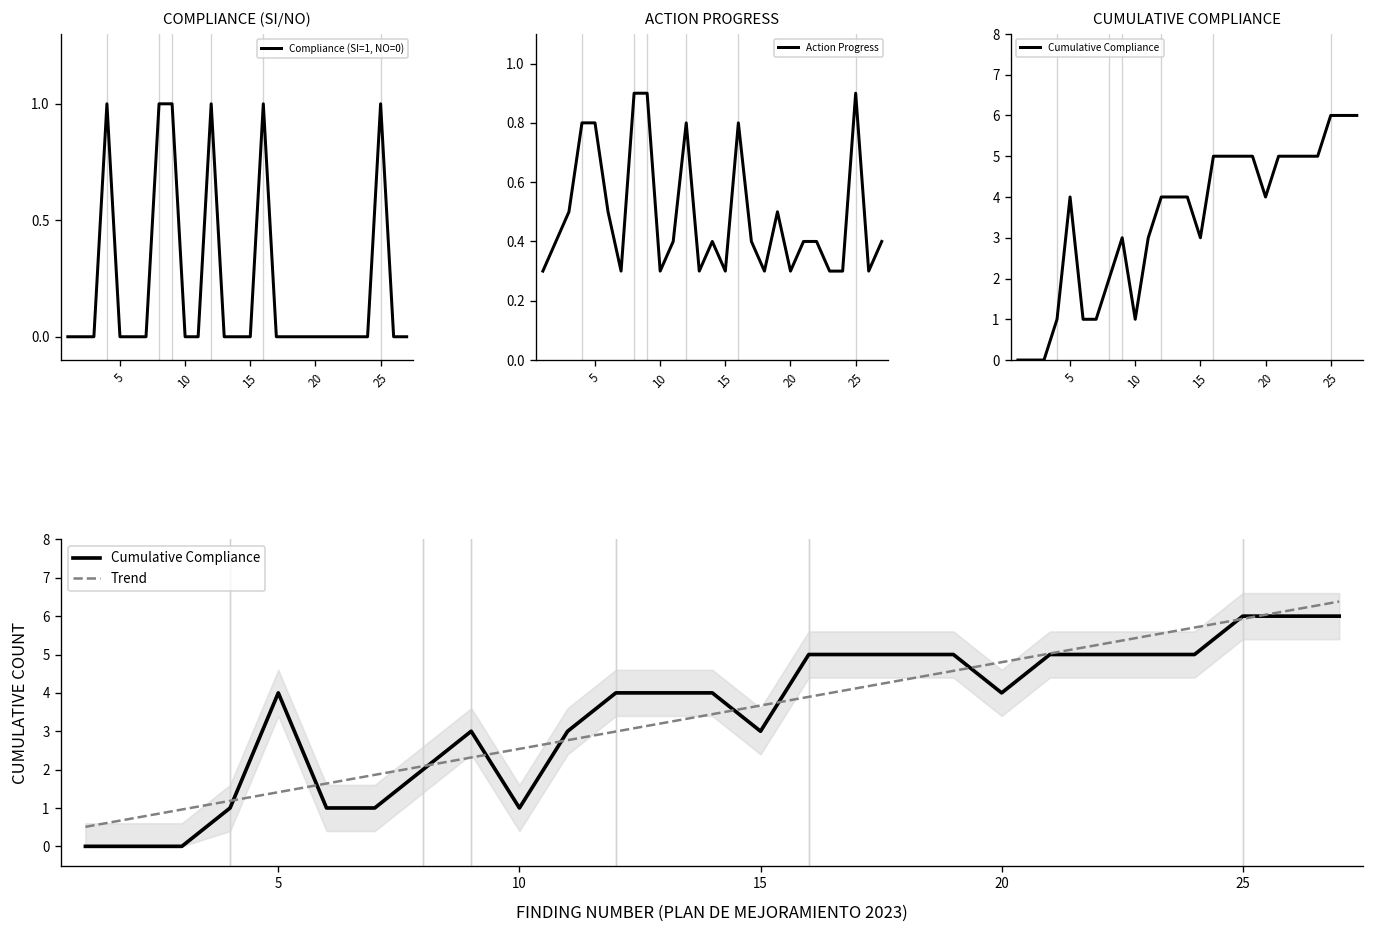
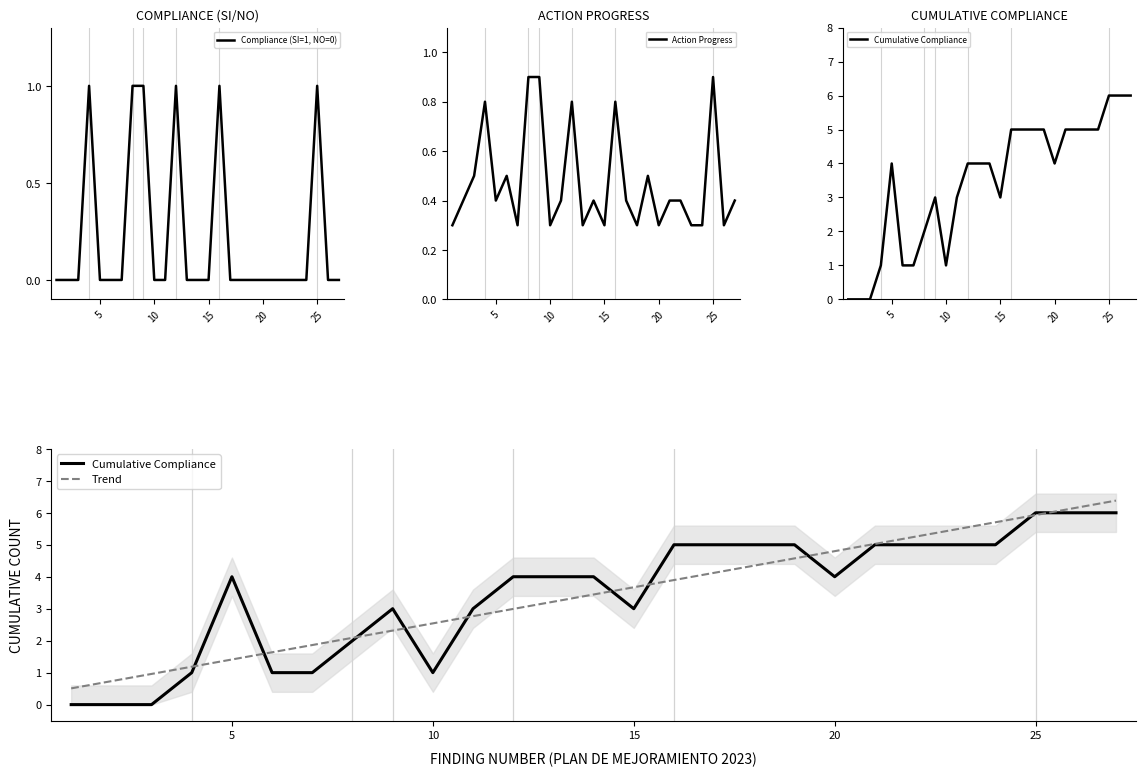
ACTION PROGRESS, 5: 0.8 -> 0.4
